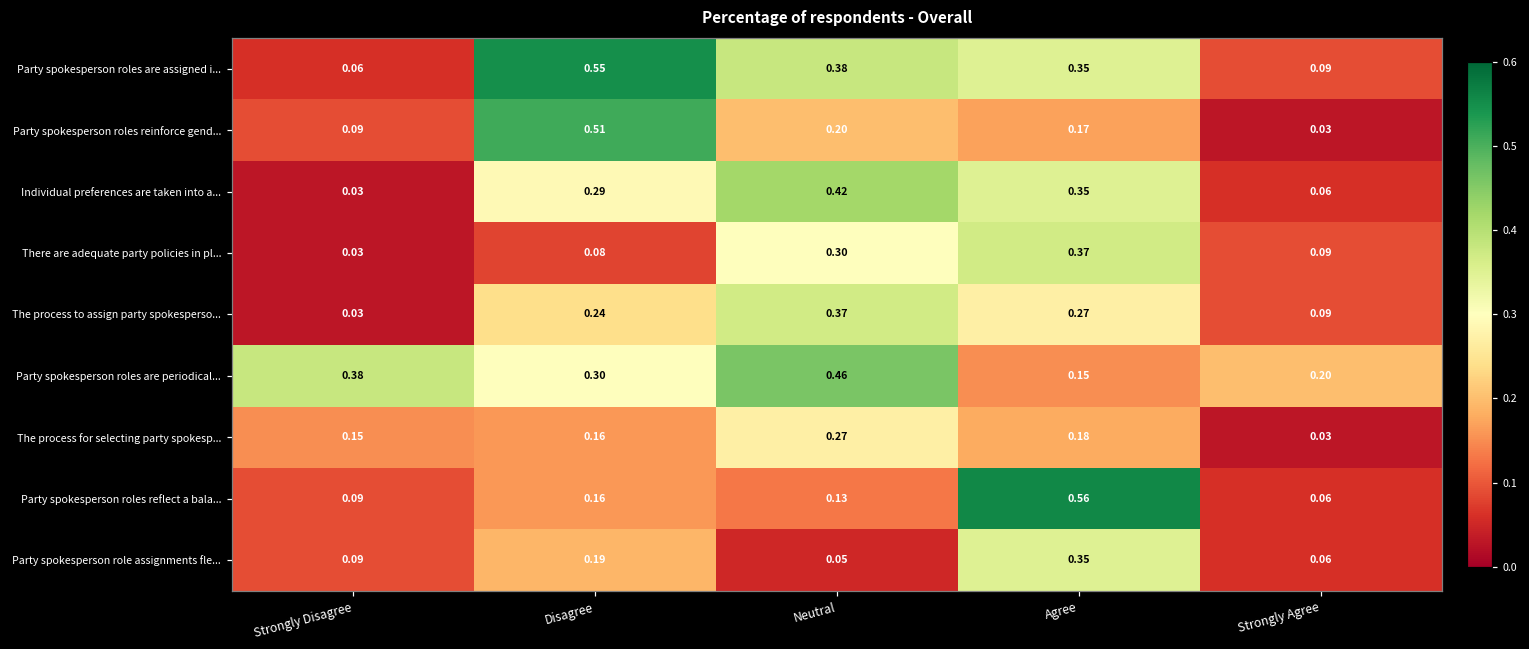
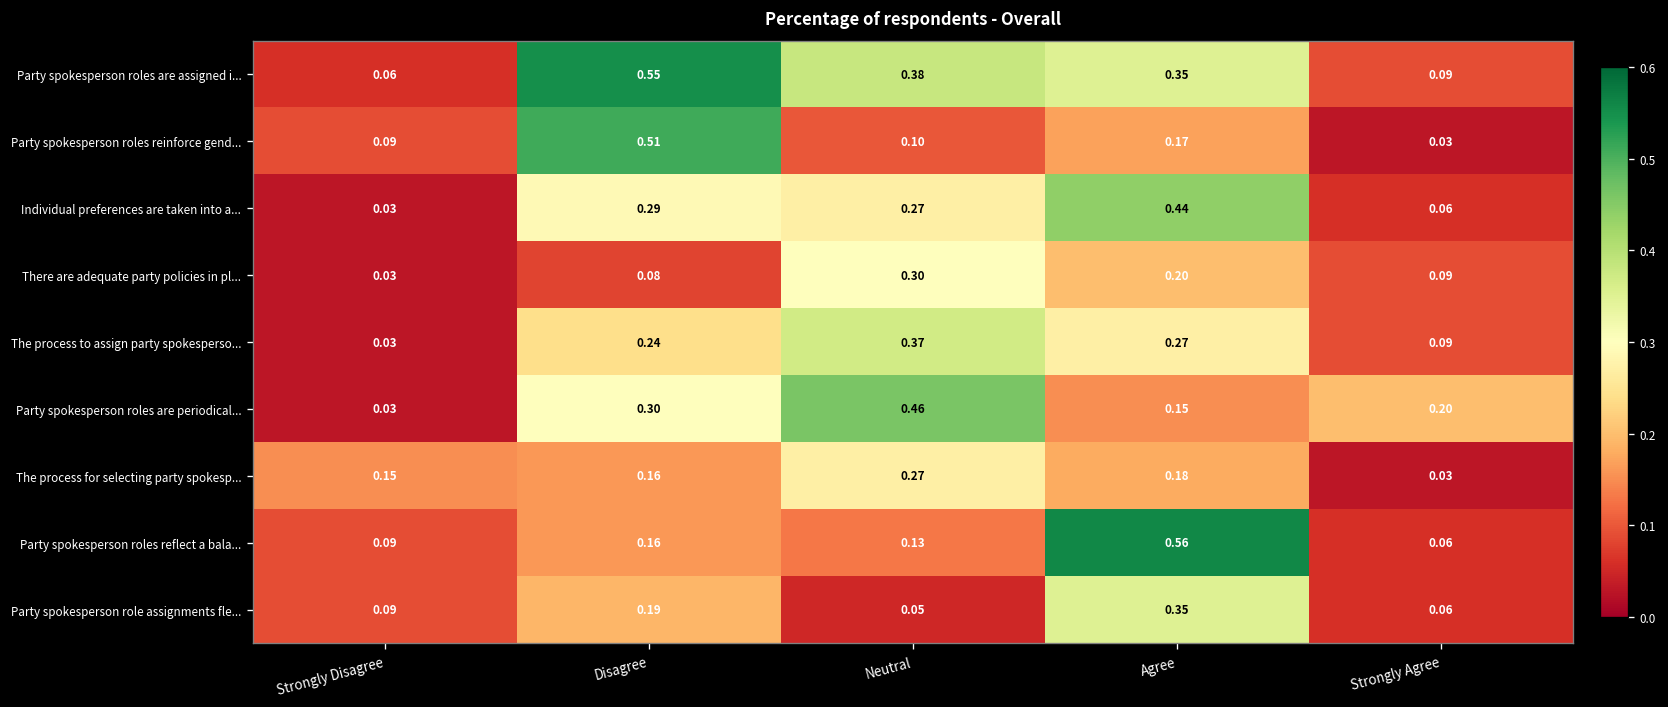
Party spokesperson roles reinforce gend..., Neutral: 0.20 -> 0.10
Individual preferences are taken into a..., Neutral: 0.42 -> 0.27
Individual preferences are taken into a..., Agree: 0.35 -> 0.44
There are adequate party policies in pl..., Agree: 0.37 -> 0.20
Party spokesperson roles are periodical..., Strongly Disagree: 0.38 -> 0.03
